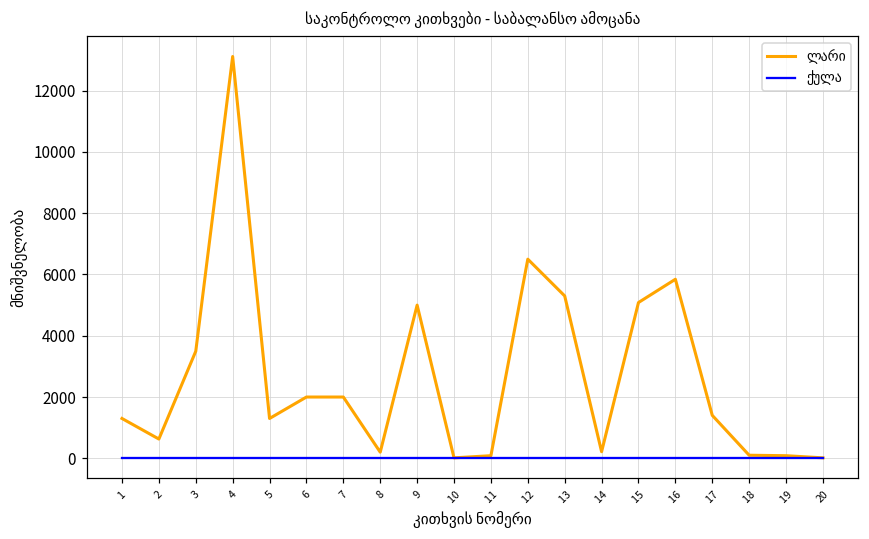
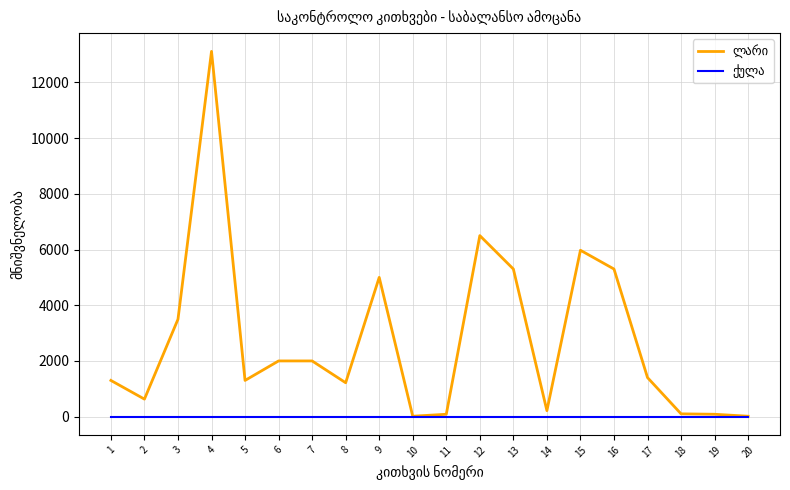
ლარი, 8: 200 -> 1200
ლარი, 15: 5100 -> 6000
ლარი, 16: 5800 -> 5300
